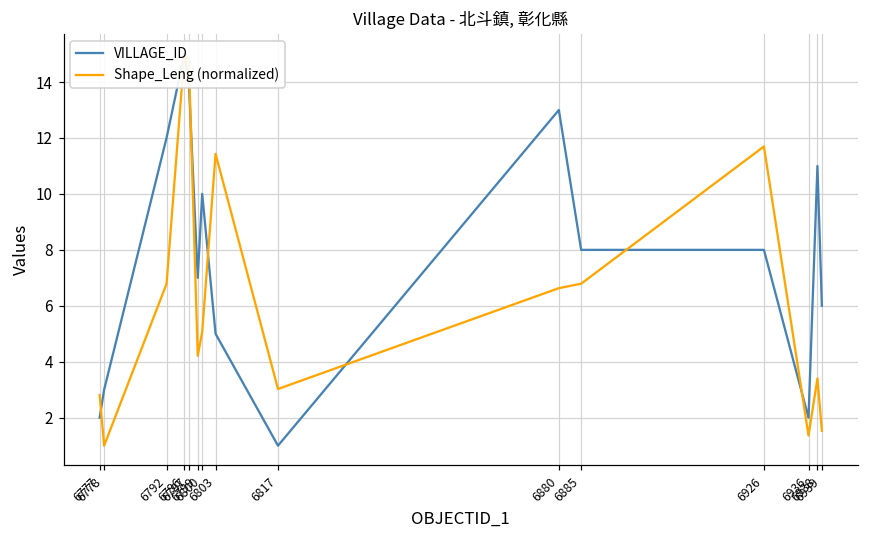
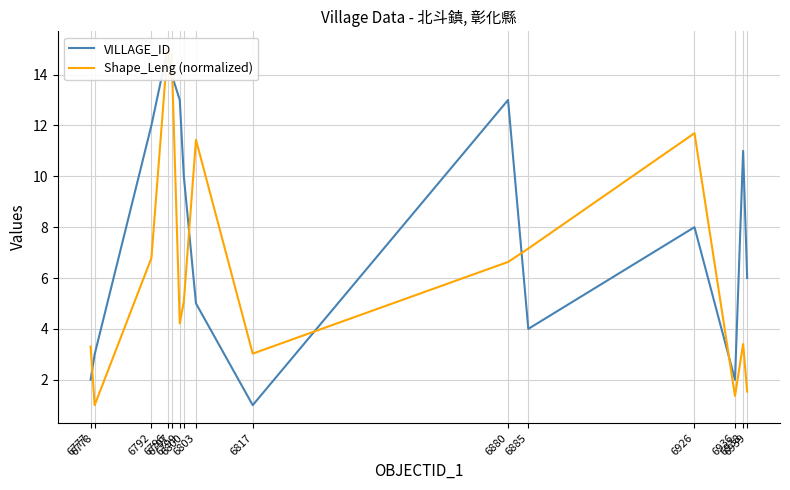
Shape_Leng (normalized), 6777: 2.8 -> 3.3
VILLAGE_ID, 6799: 7 -> 13
VILLAGE_ID, 6885: 8 -> 4
Shape_Leng (normalized), 6885: 6.8 -> 7.2
